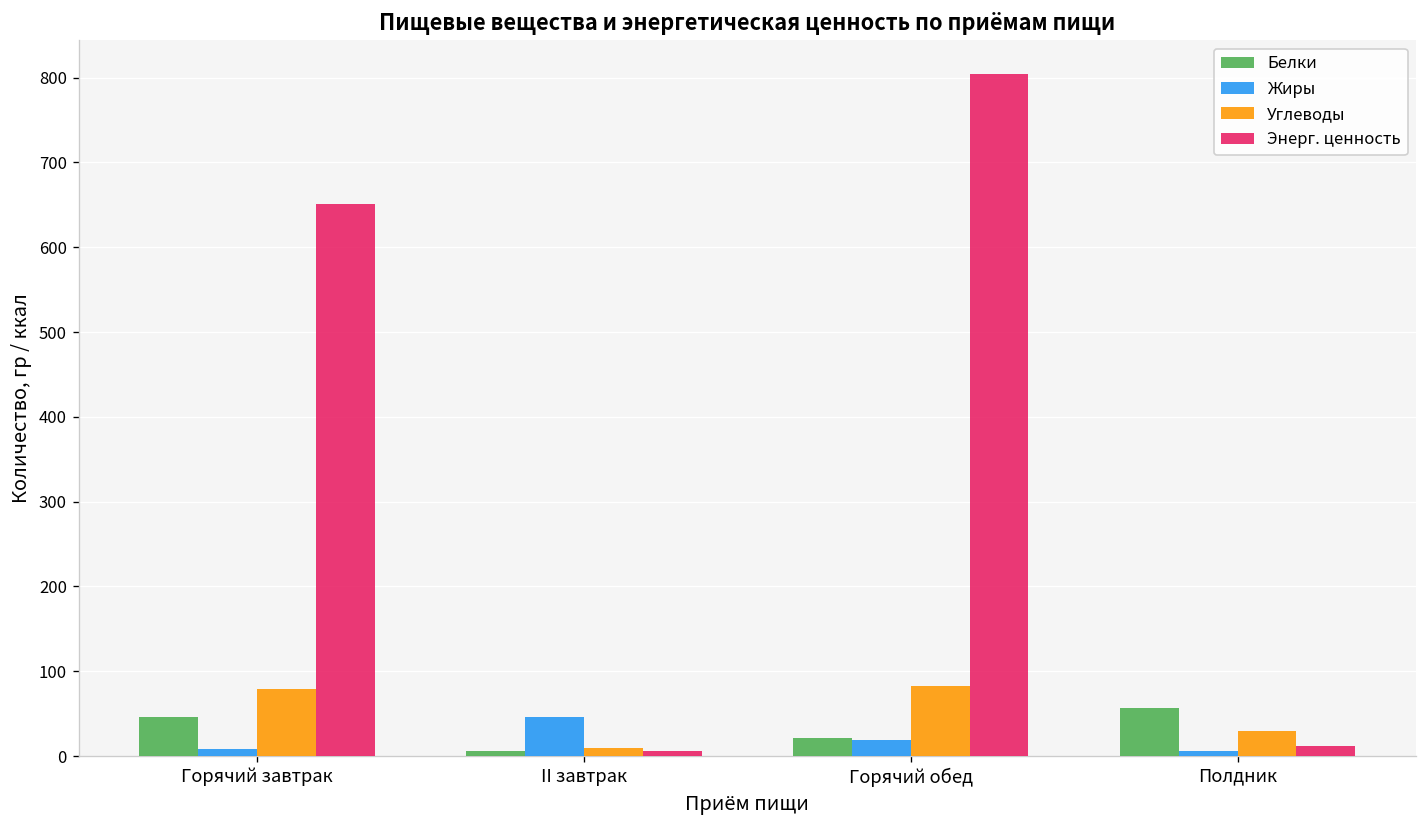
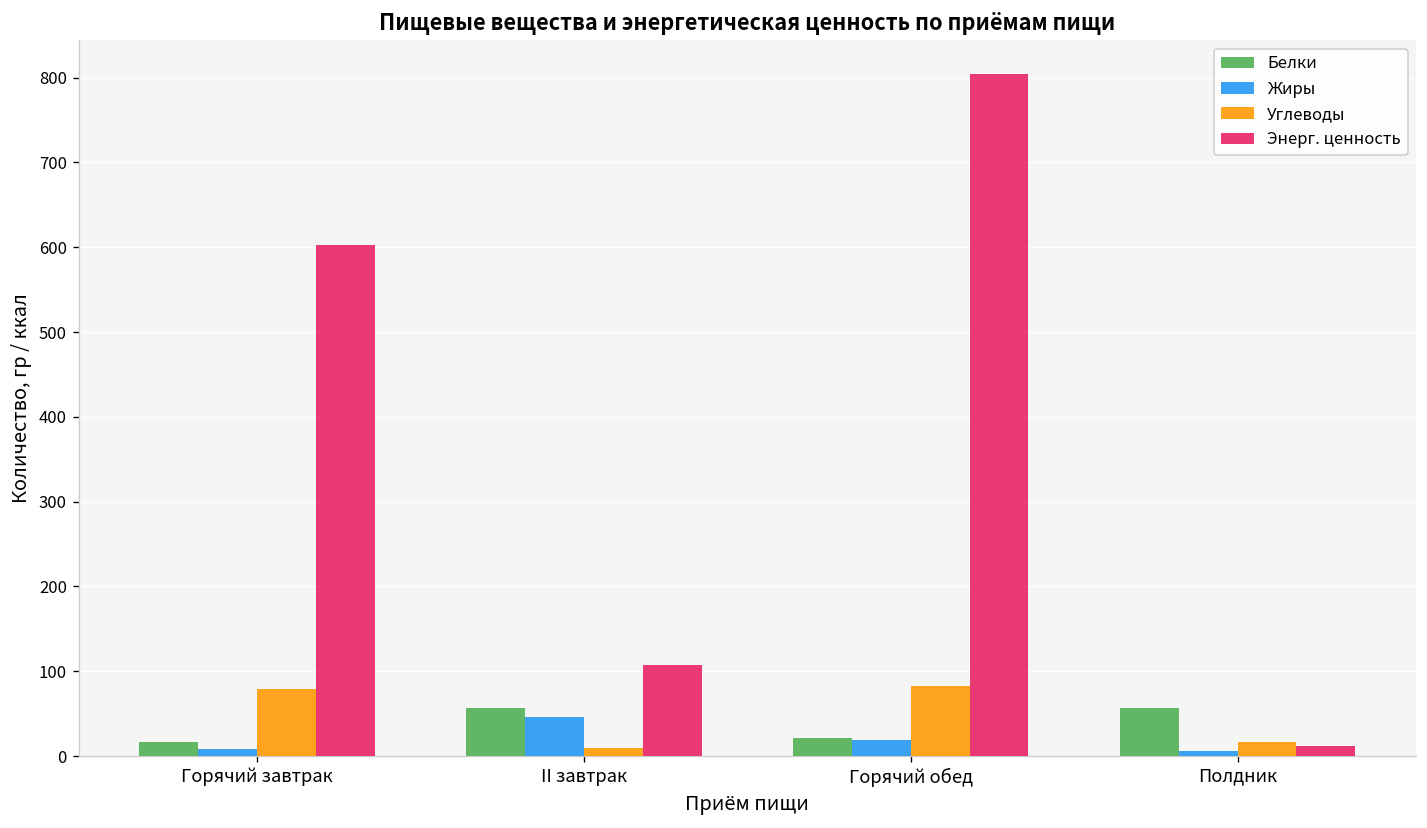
Белки, Горячий завтрак: 50 -> 20
Энерг. ценность, Горячий завтрак: 650 -> 600
Белки, II завтрак: 10 -> 60
Энерг. ценность, II завтрак: 10 -> 110
Углеводы, Полдник: 30 -> 20
